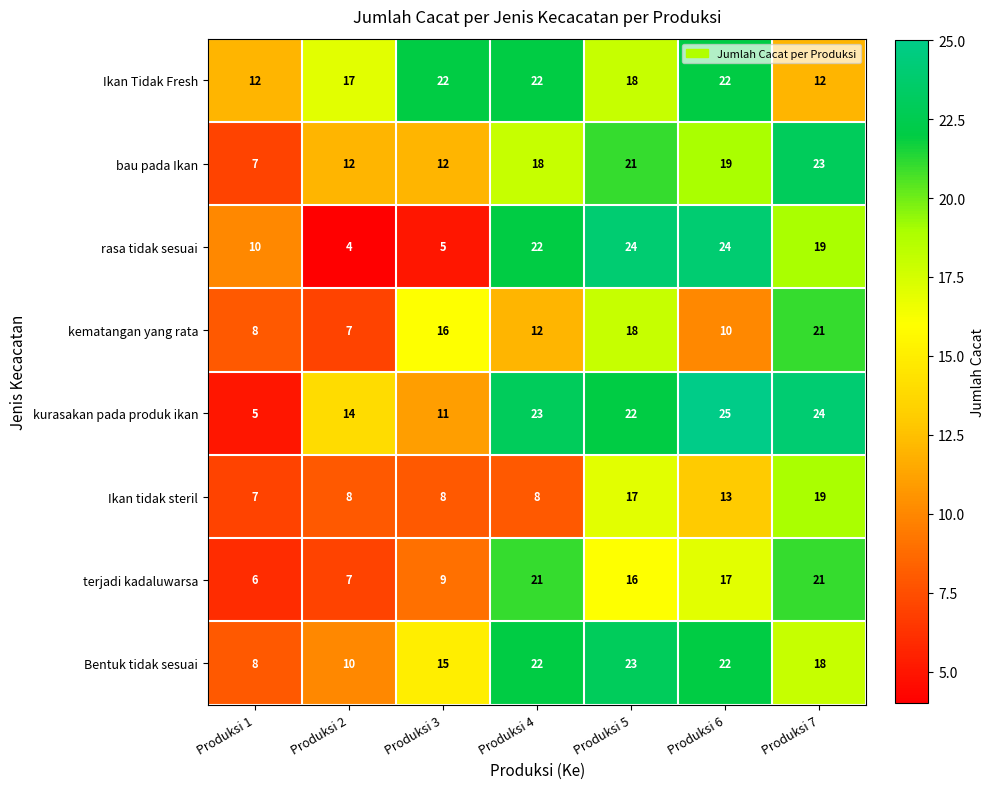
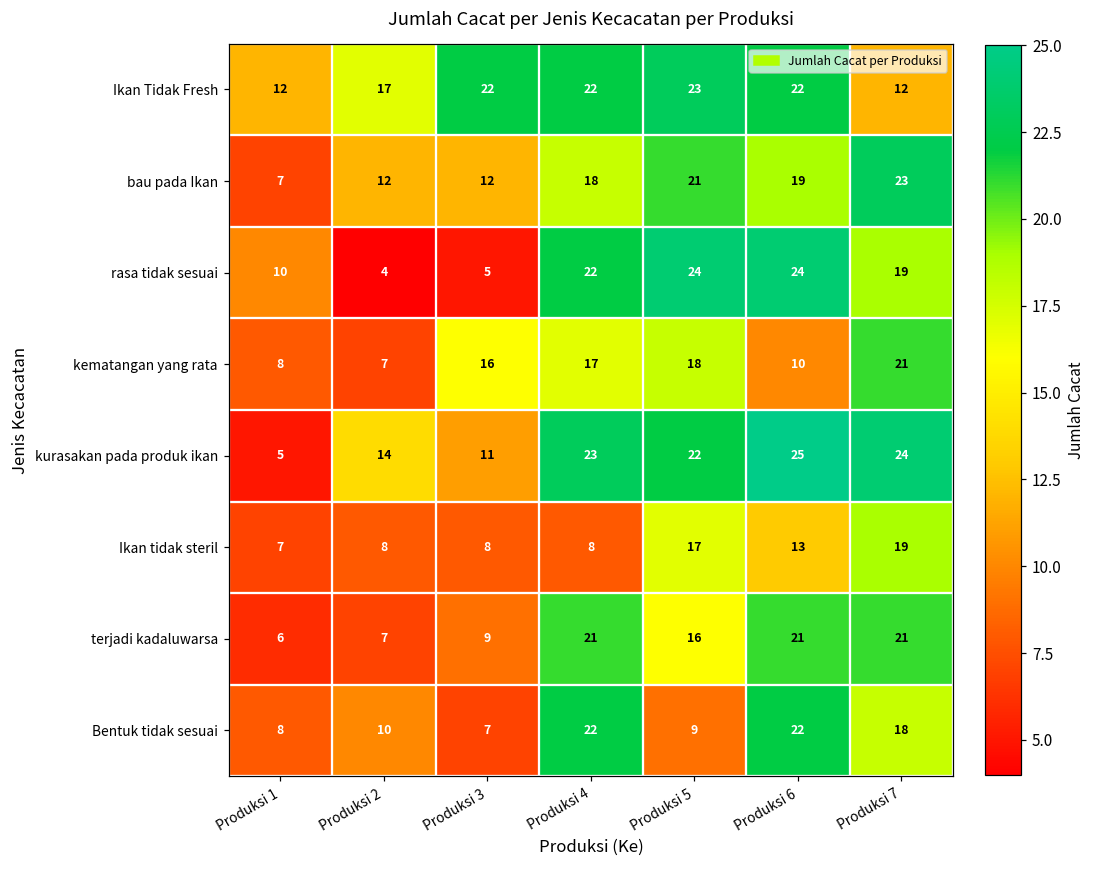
Ikan Tidak Fresh, Produksi 5: 18 -> 23
kematangan yang rata, Produksi 4: 12 -> 17
terjadi kadaluwarsa, Produksi 6: 17 -> 21
Bentuk tidak sesuai, Produksi 3: 15 -> 7
Bentuk tidak sesuai, Produksi 5: 23 -> 9
